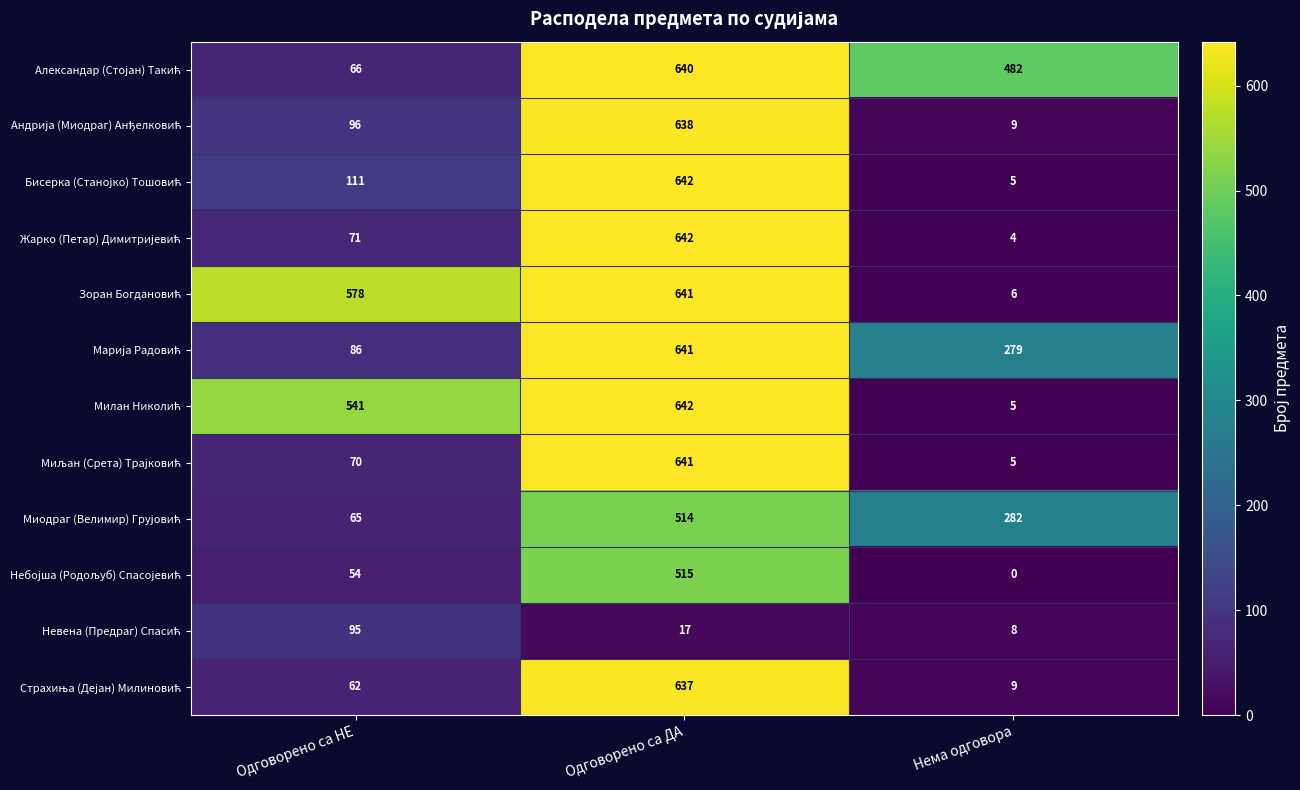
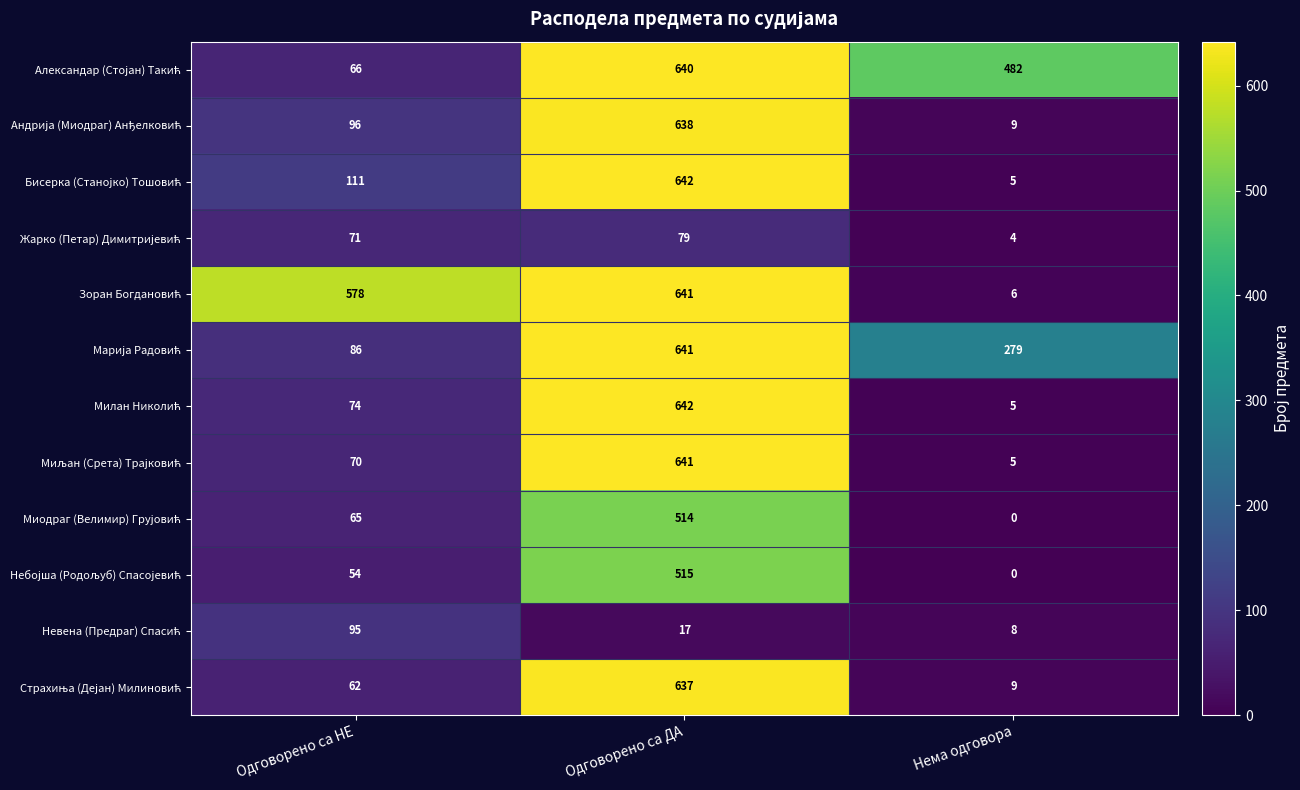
Жарко (Петар) Димитријевић, Одговорено са ДА: 642 -> 79
Милан Николић, Одговорено са НЕ: 541 -> 74
Миодраг (Велимир) Грујовић, Нема одговора: 282 -> 0
